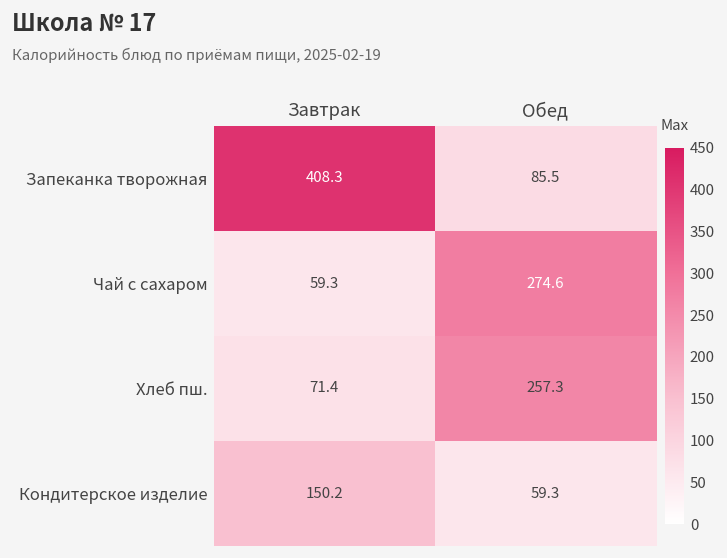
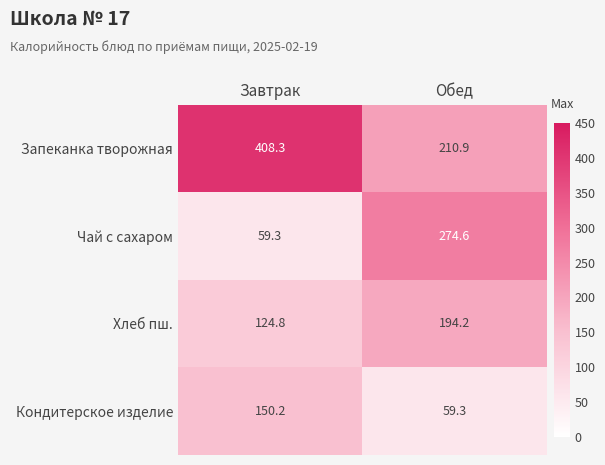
Запеканка творожная, Обед: 85.5 -> 210.9
Хлеб пш., Завтрак: 71.4 -> 124.8
Хлеб пш., Обед: 257.3 -> 194.2
